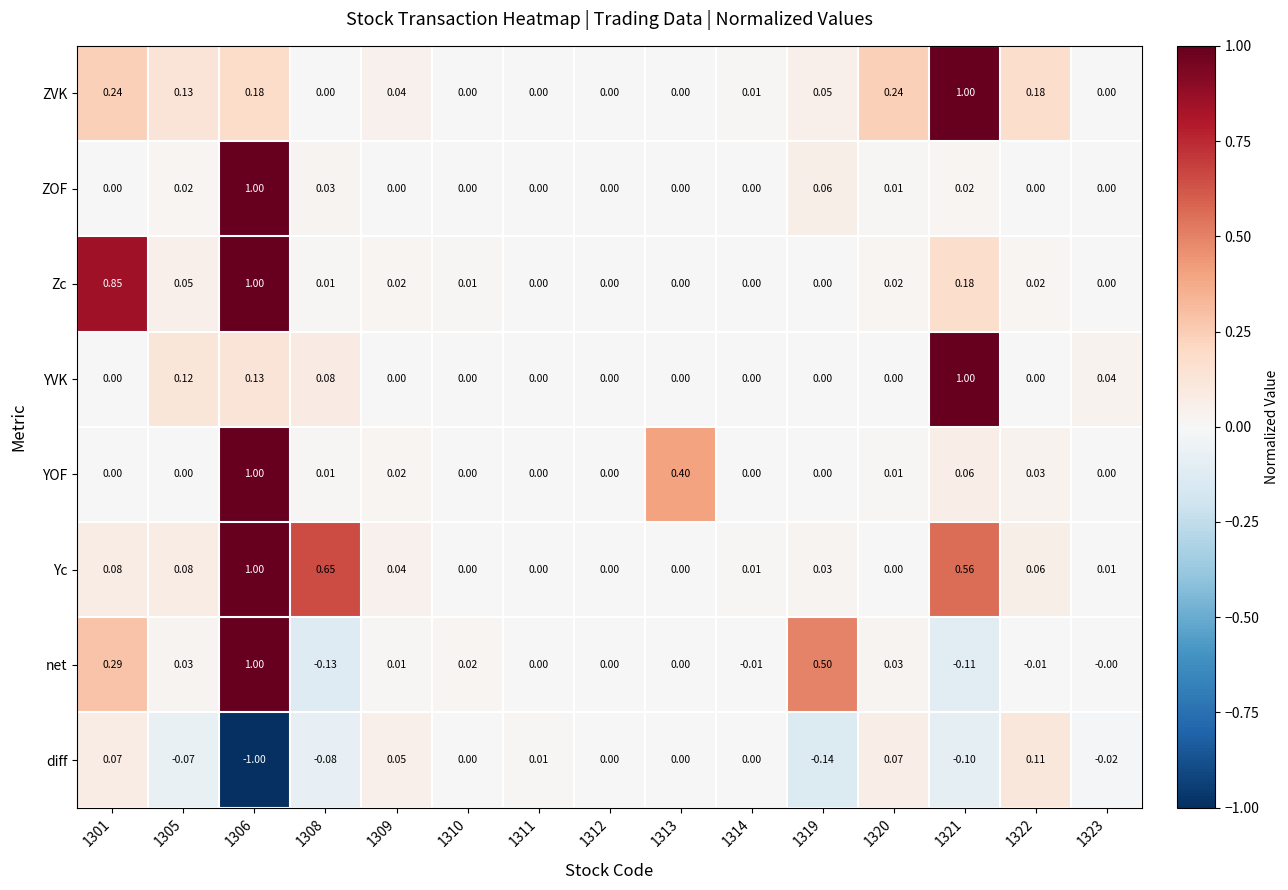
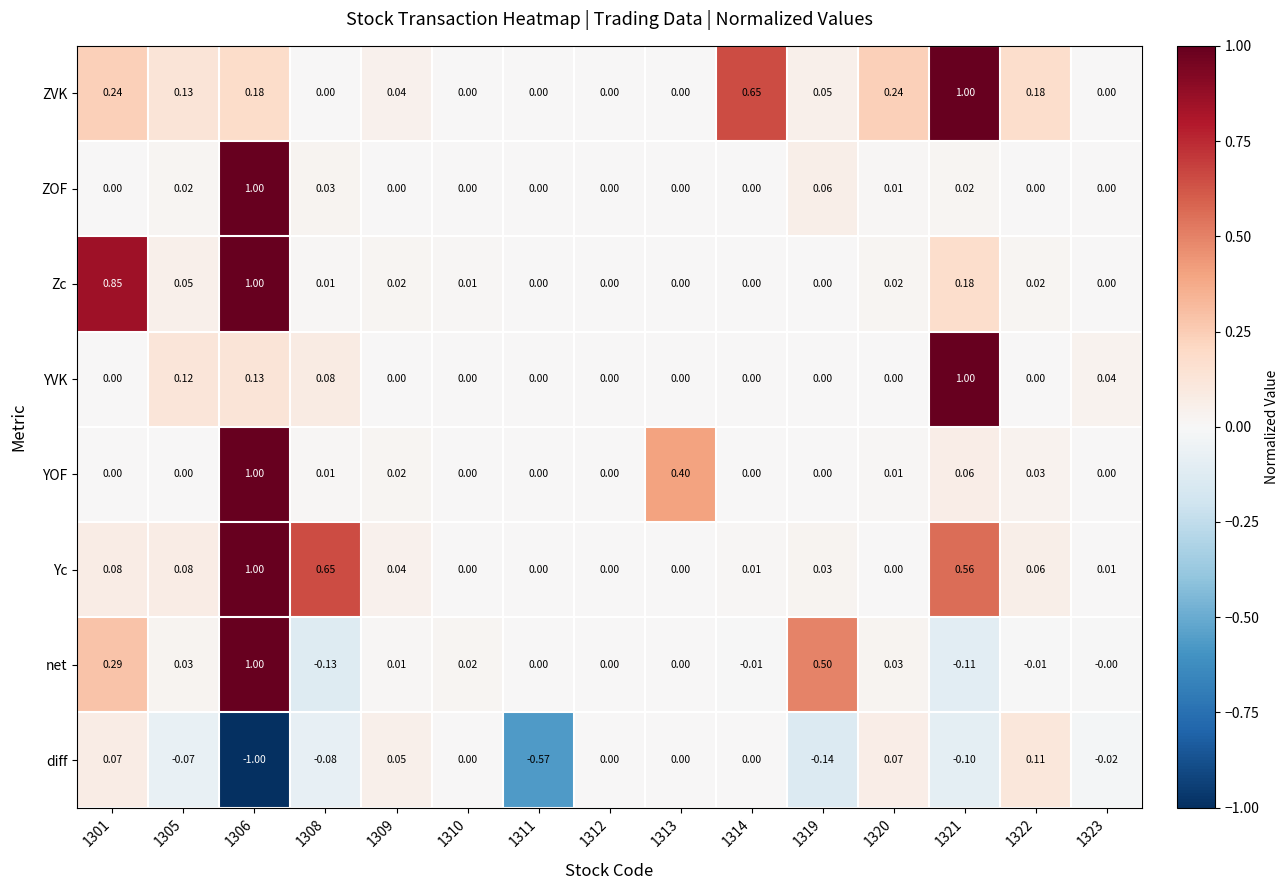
ZVK, 1314: 0.01 -> 0.65
diff, 1311: 0.01 -> -0.57
